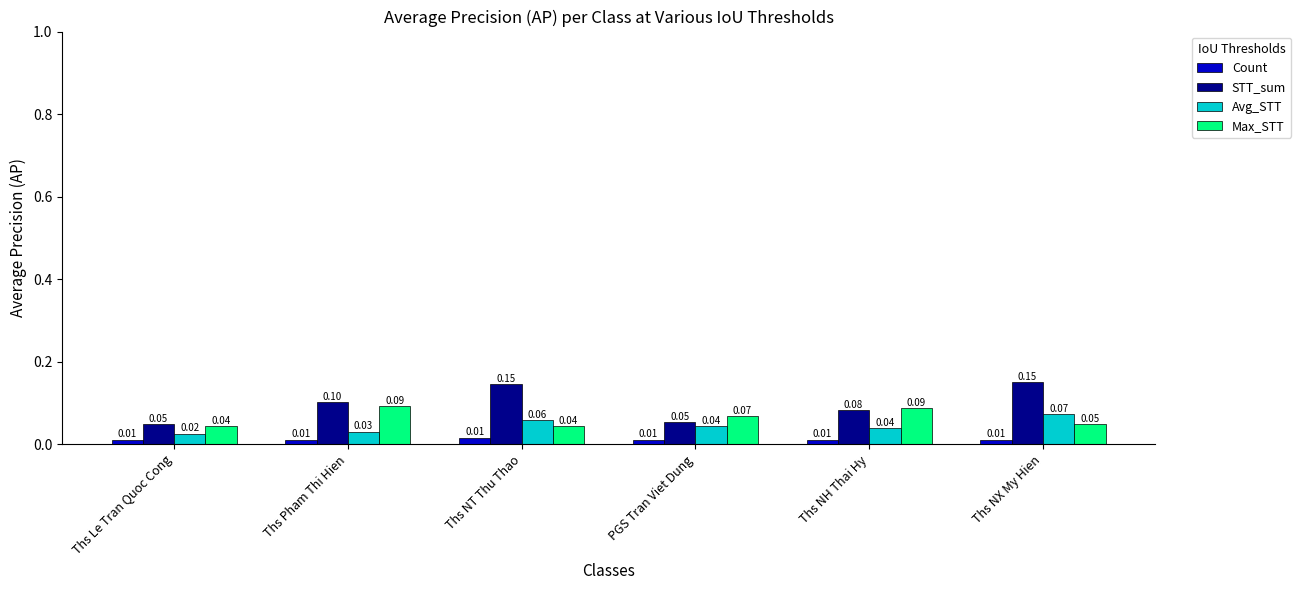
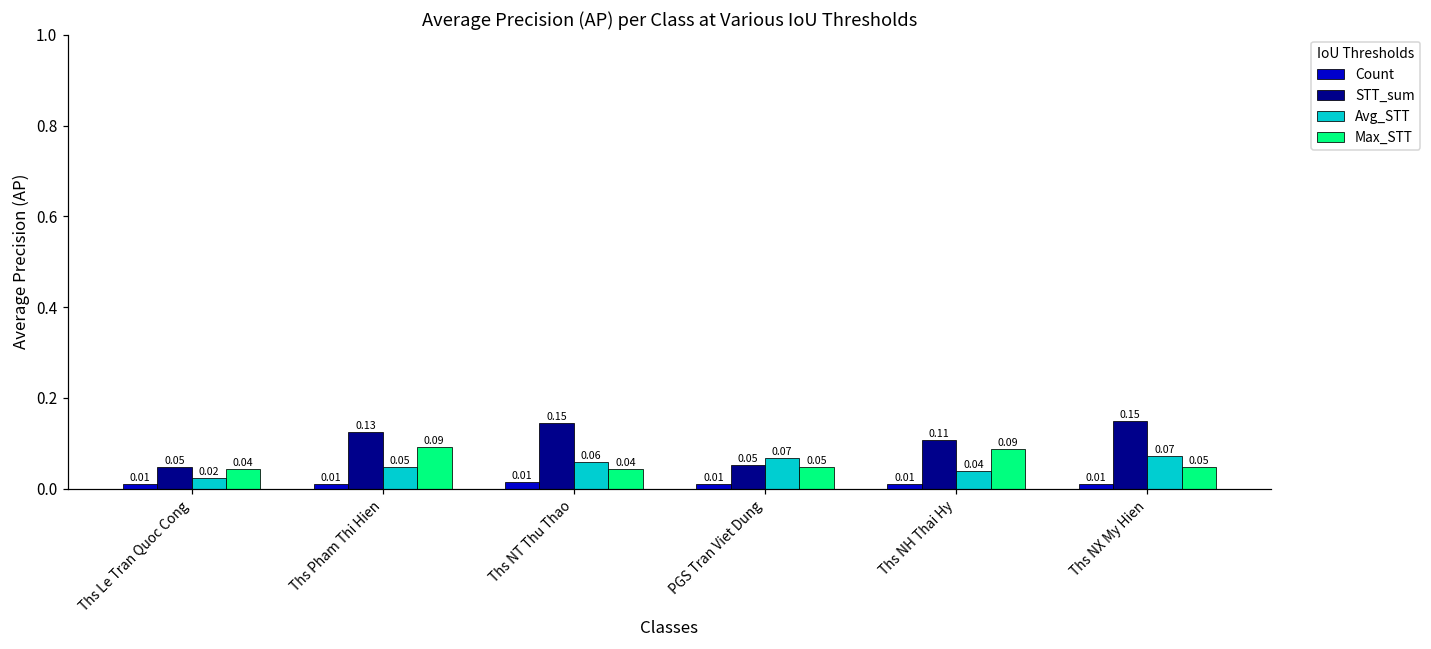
STT_sum, Ths Pham Thi Hien: 0.10 -> 0.13
Avg_STT, Ths Pham Thi Hien: 0.03 -> 0.05
Avg_STT, PGS Tran Viet Dung: 0.04 -> 0.07
Max_STT, PGS Tran Viet Dung: 0.07 -> 0.05
STT_sum, Ths NH Thai Hy: 0.08 -> 0.11
